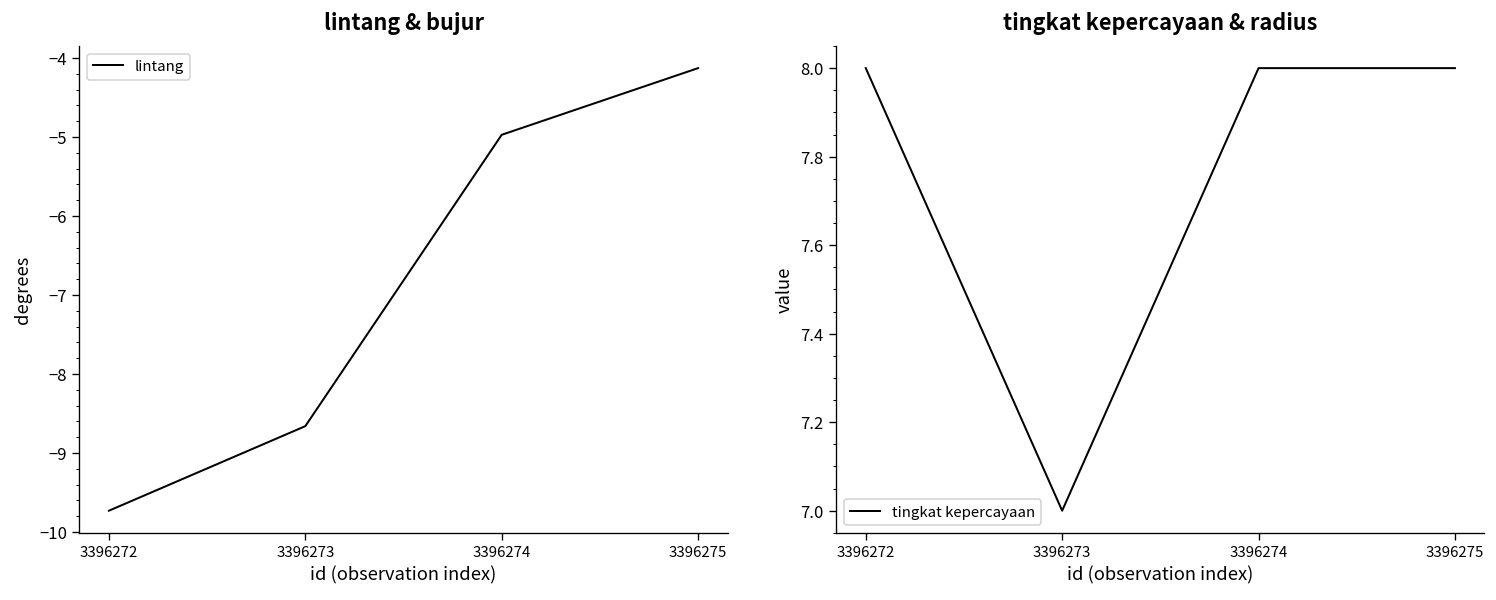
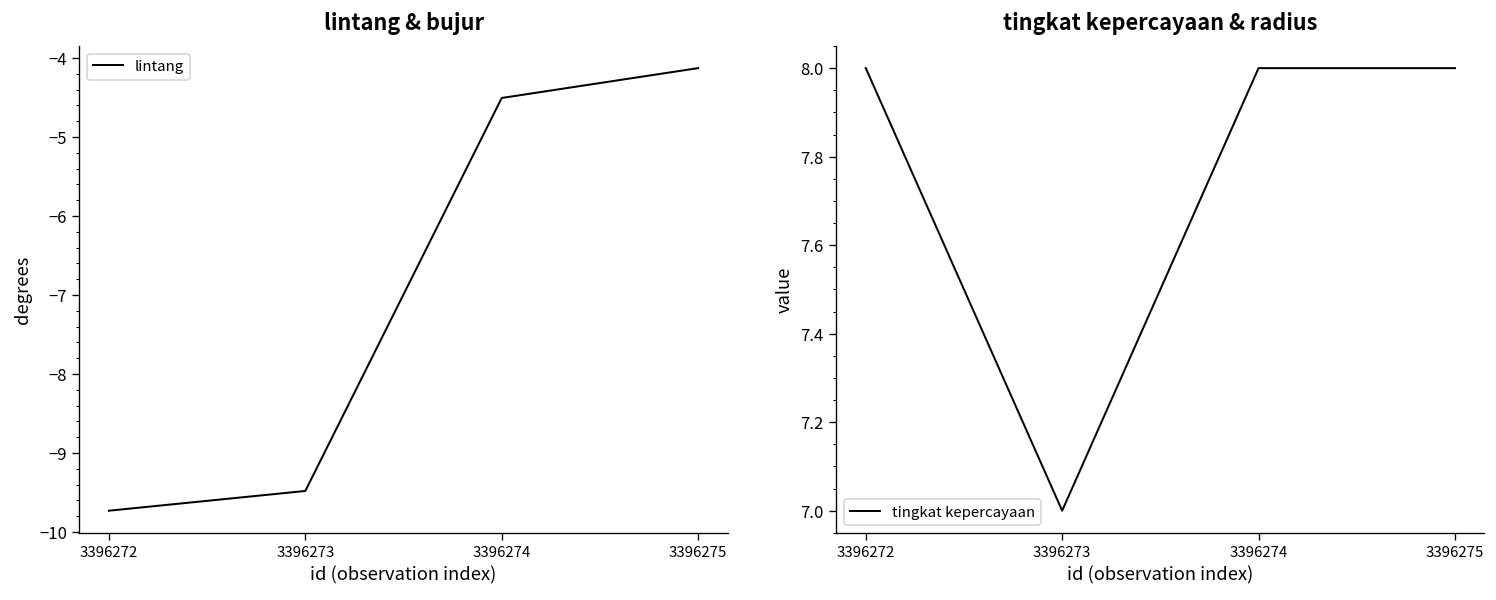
lintang & bujur, 3396273: -8.7 -> -9.5
lintang & bujur, 3396274: -5.0 -> -4.5
